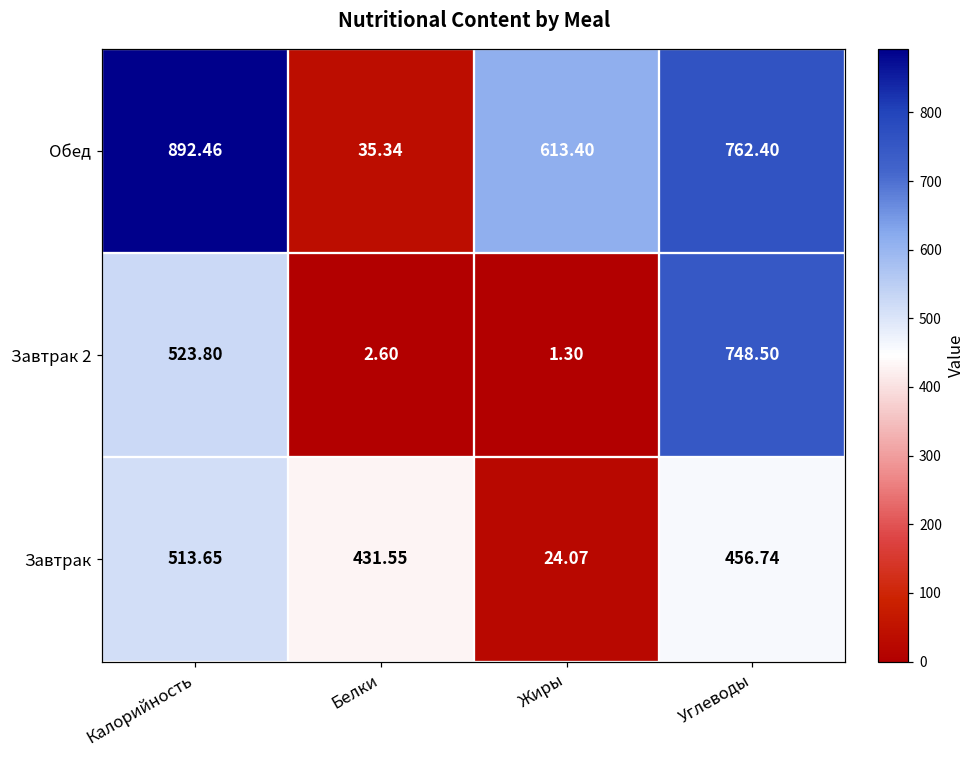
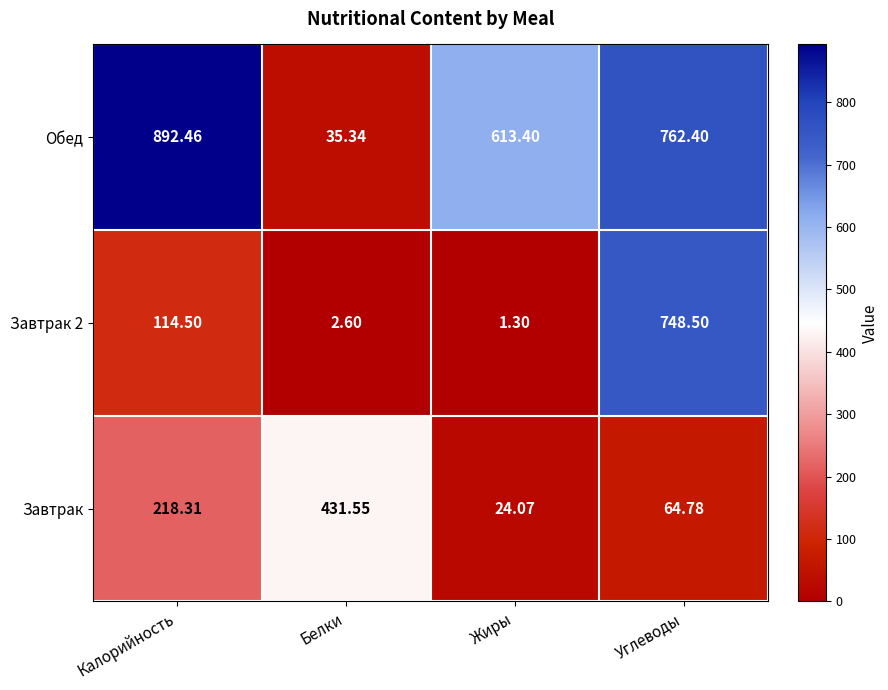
Завтрак 2, Калорийность: 523.80 -> 114.50
Завтрак, Калорийность: 513.65 -> 218.31
Завтрак, Углеводы: 456.74 -> 64.78
